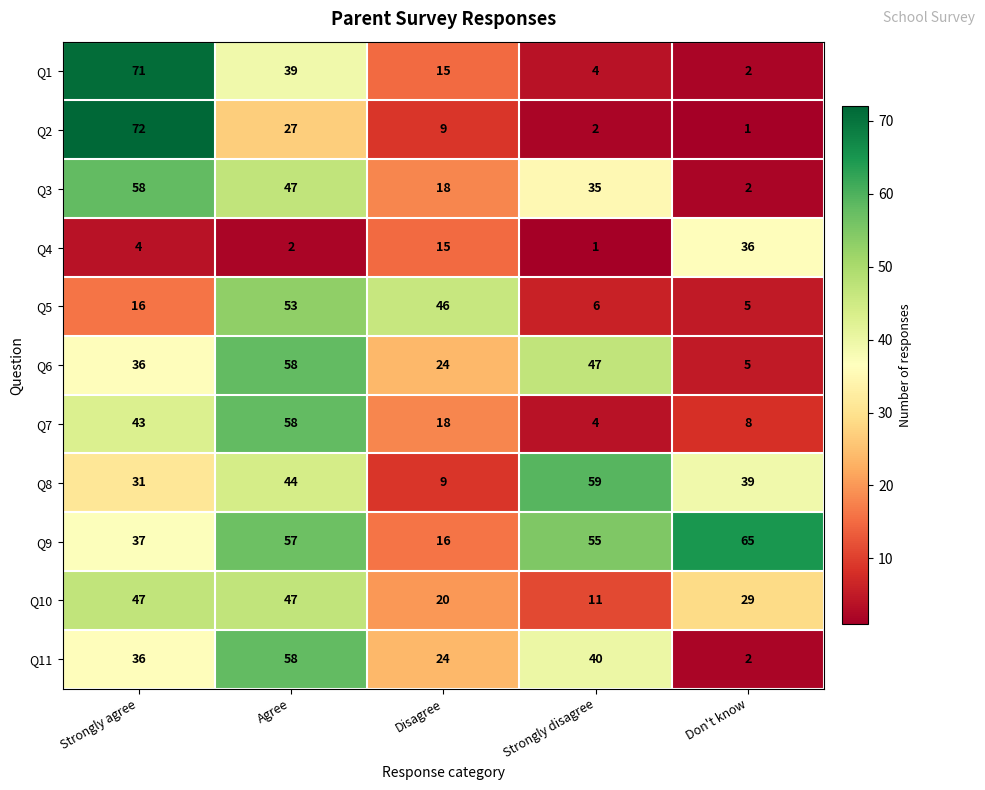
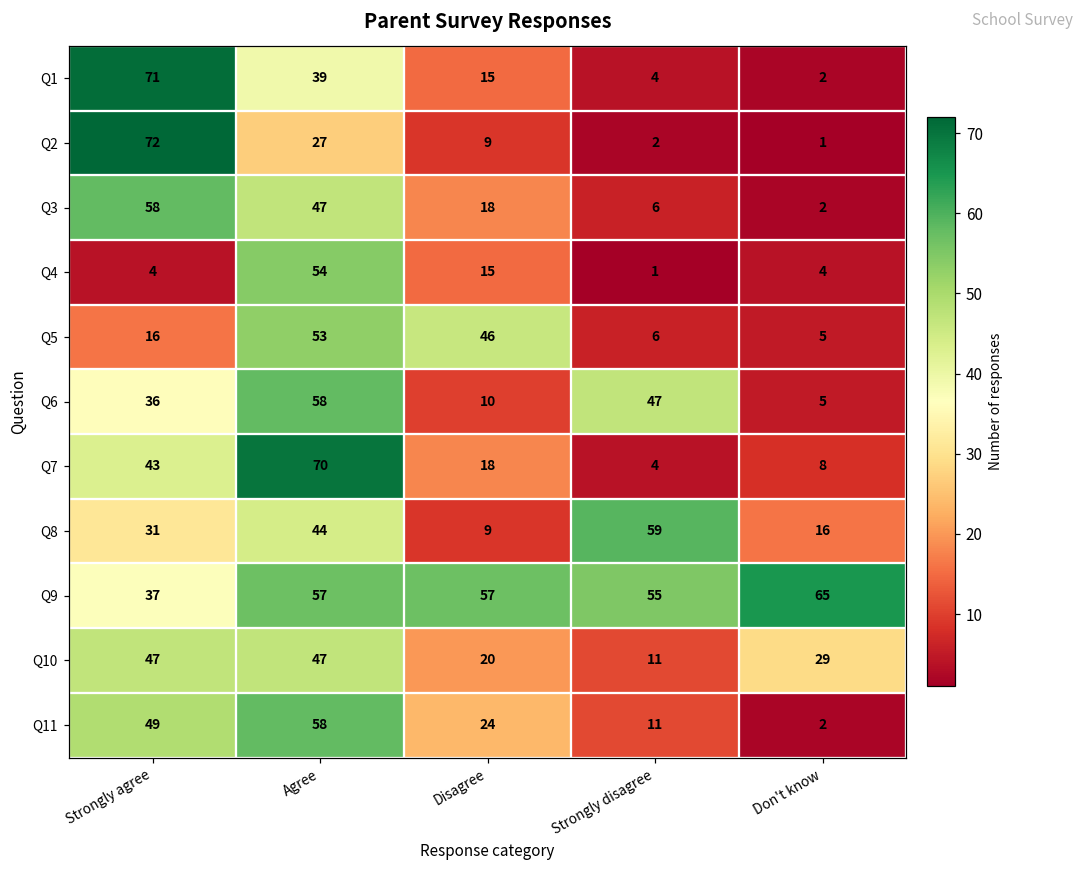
Q3, Strongly disagree: 35 -> 6
Q4, Agree: 2 -> 54
Q4, Don't know: 36 -> 4
Q6, Disagree: 24 -> 10
Q7, Agree: 58 -> 70
Q8, Don't know: 39 -> 16
Q9, Disagree: 16 -> 57
Q11, Strongly agree: 36 -> 49
Q11, Strongly disagree: 40 -> 11
